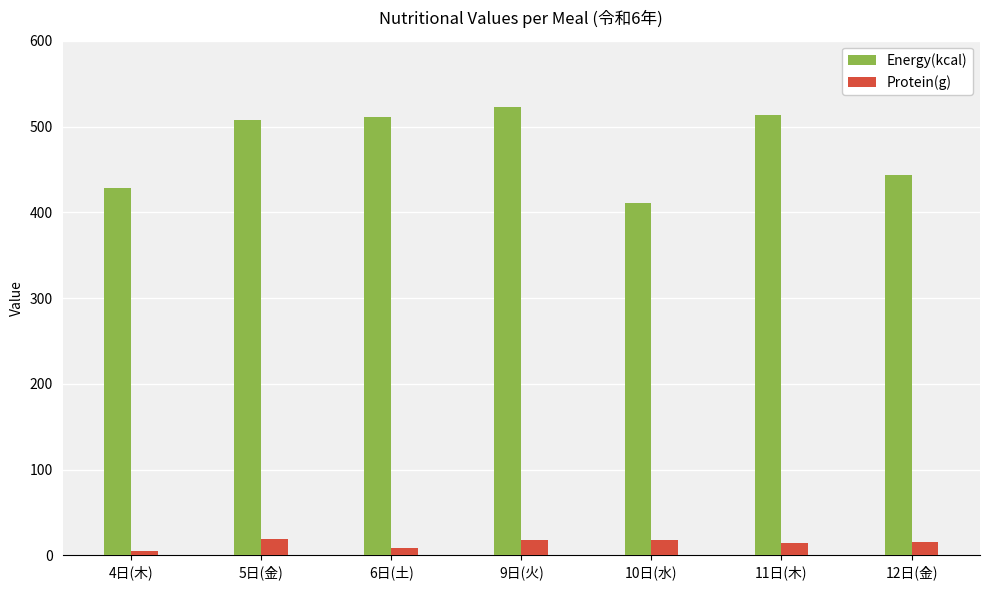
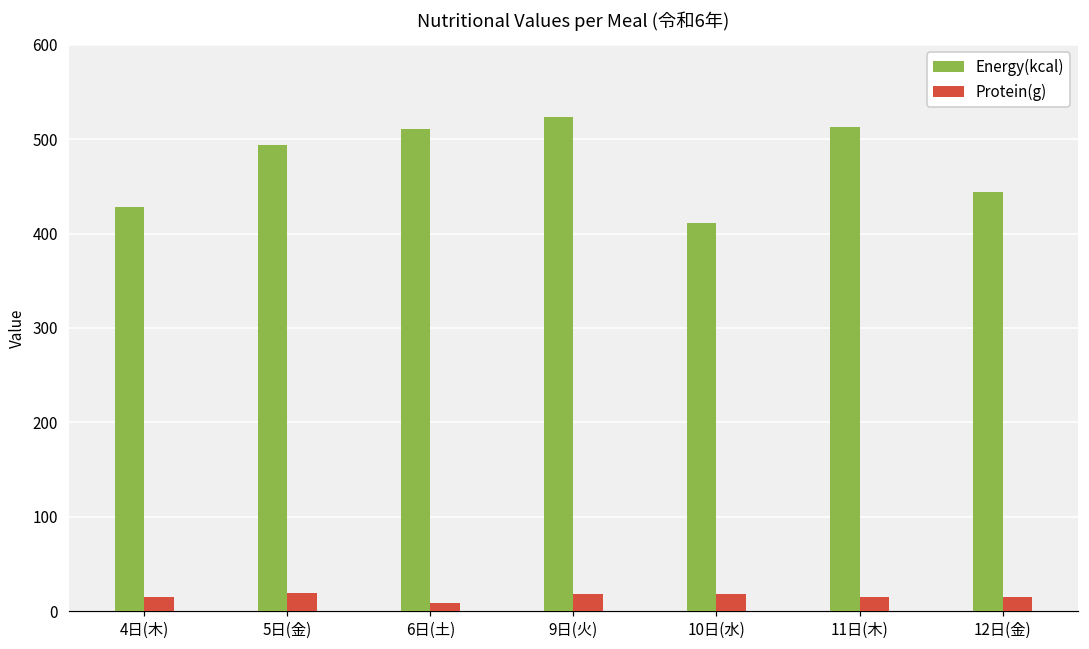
Protein(g), 4日(木): 10 -> 20
Energy(kcal), 5日(金): 510 -> 490
